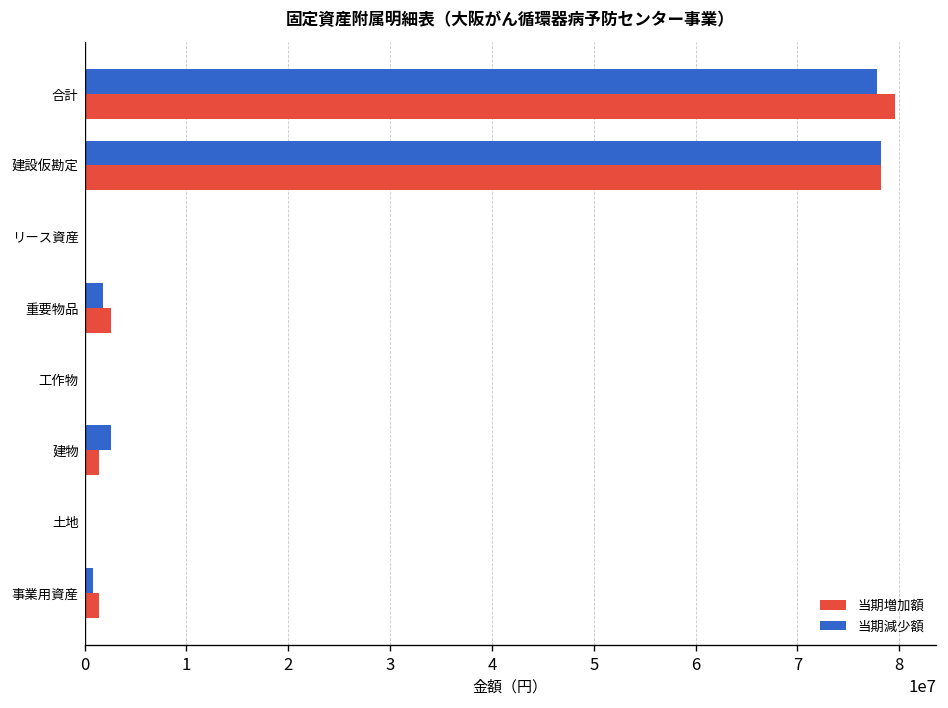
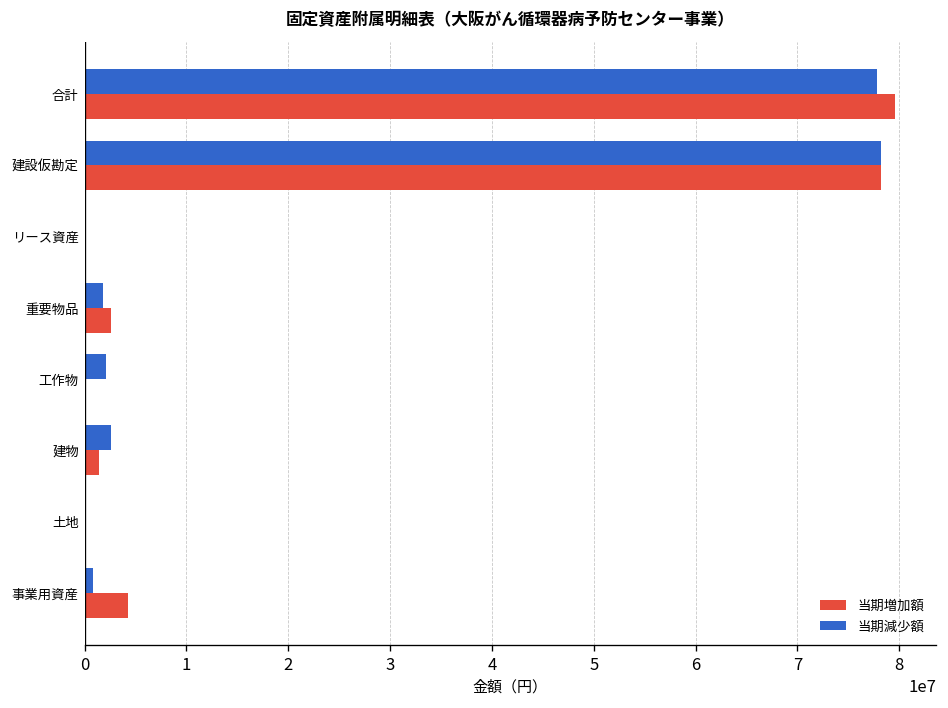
当期減少額, 工作物: 0 -> 2000000
当期増加額, 事業用資産: 1000000 -> 4000000
